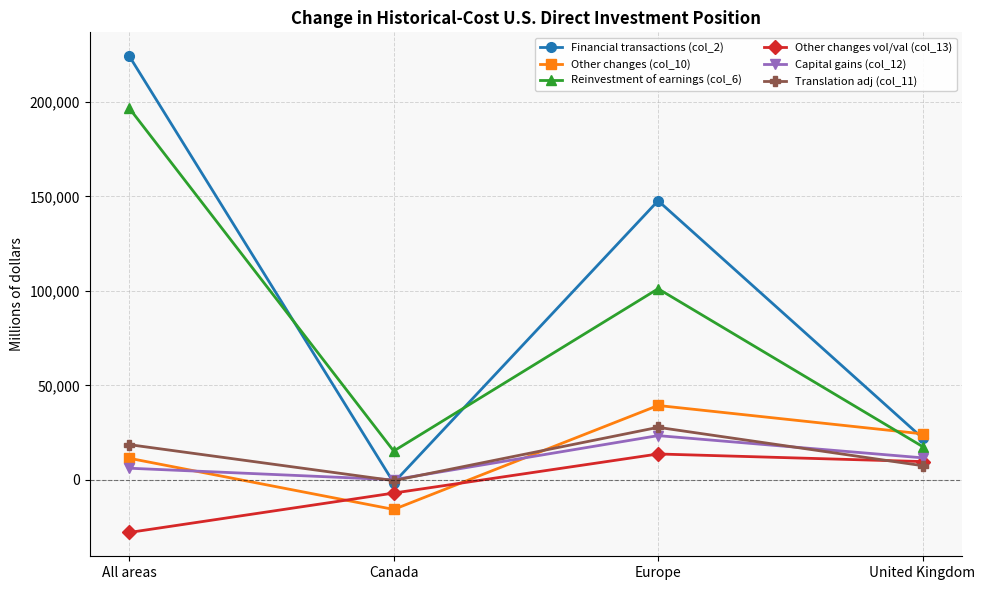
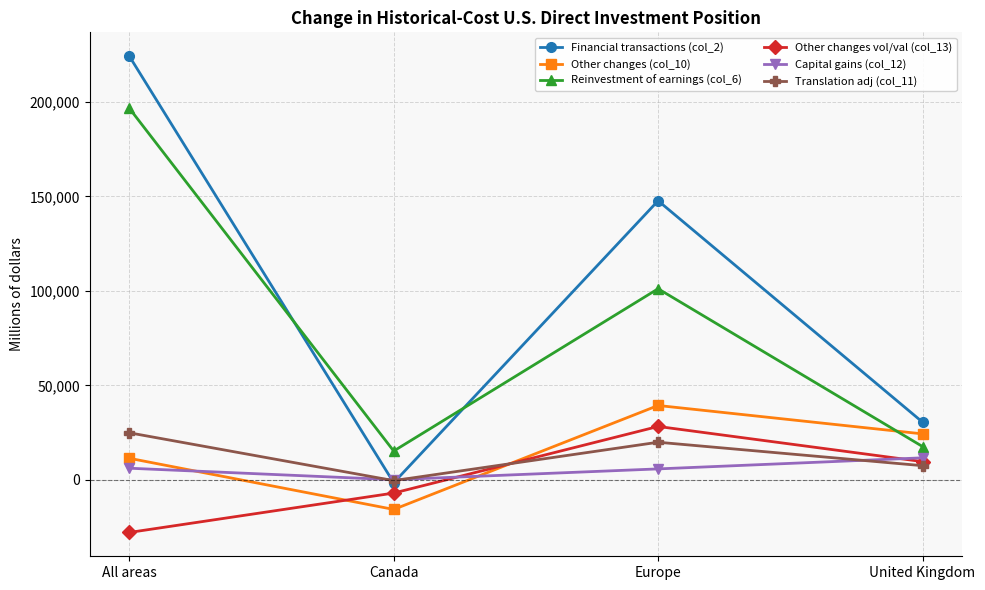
Translation adj (col_11), All areas: 19,000 -> 25,000
Other changes vol/val (col_13), Europe: 14,000 -> 28,000
Capital gains (col_12), Europe: 23,000 -> 6,000
Translation adj (col_11), Europe: 28,000 -> 20,000
Financial transactions (col_2), United Kingdom: 22,000 -> 31,000
